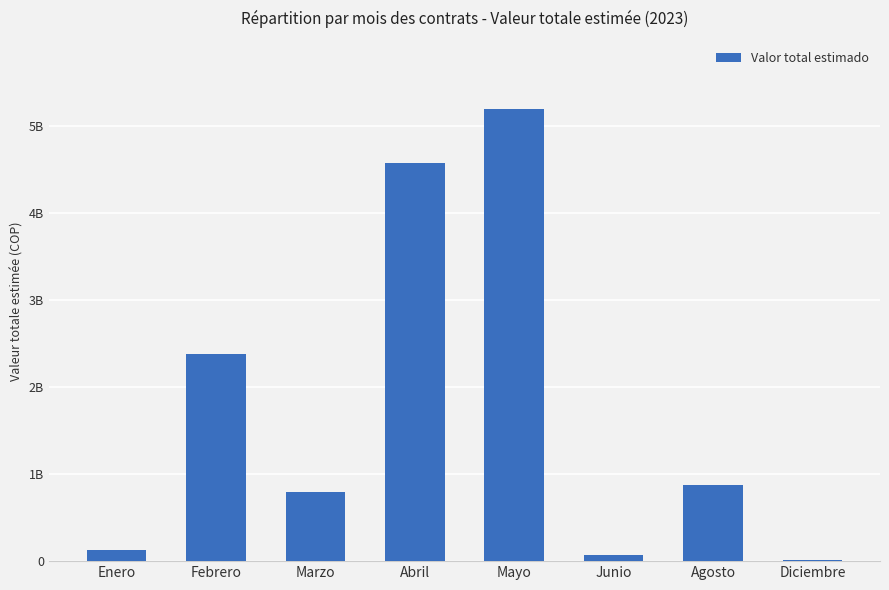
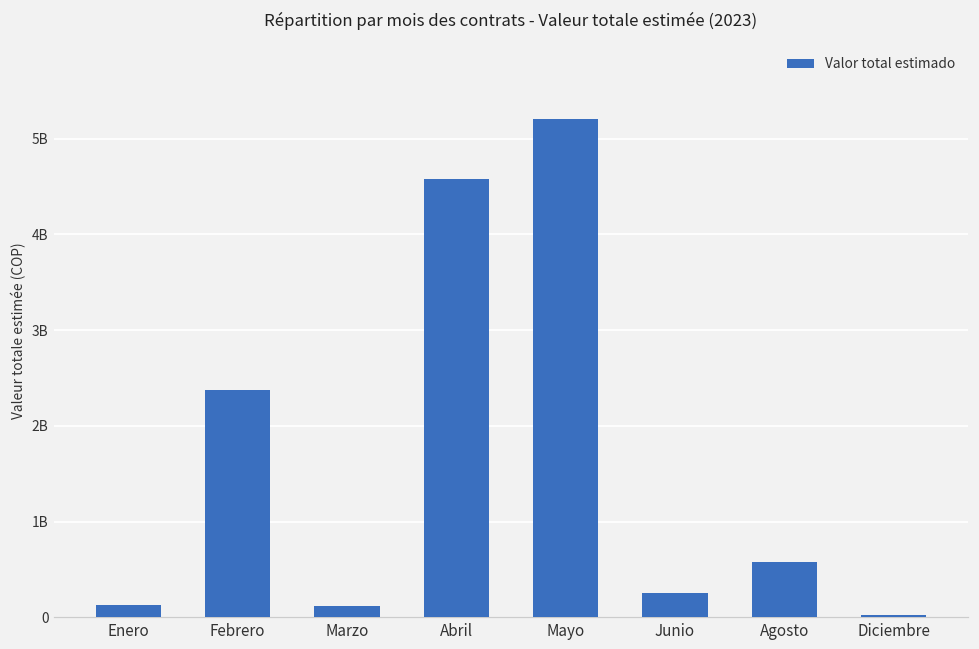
Marzo: 800000000 -> 100000000
Junio: 100000000 -> 300000000
Agosto: 900000000 -> 600000000
